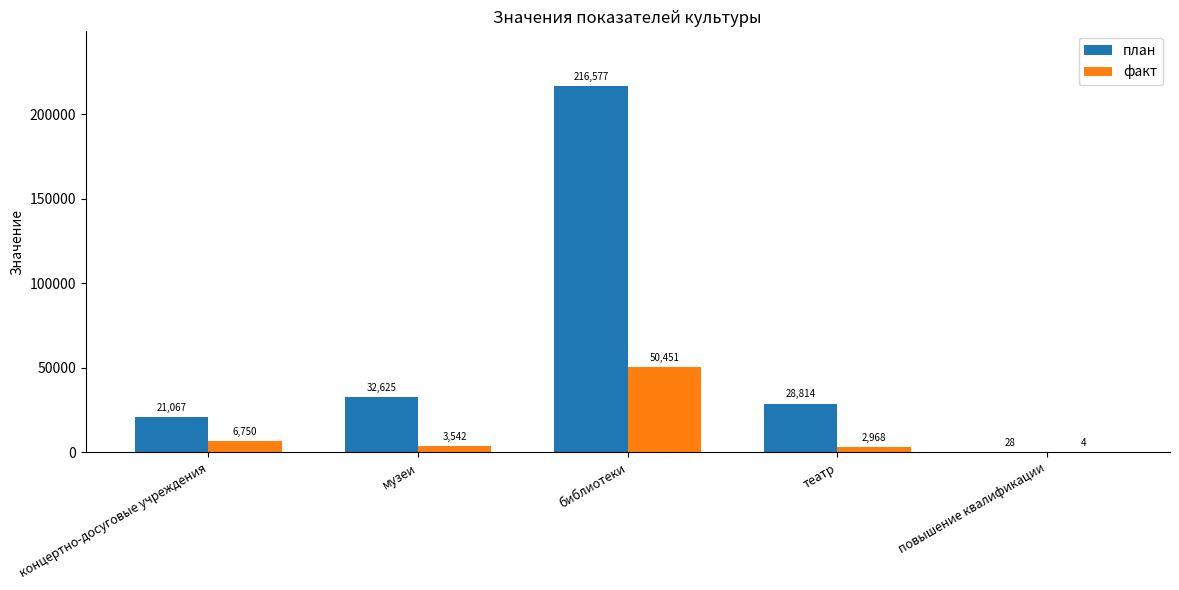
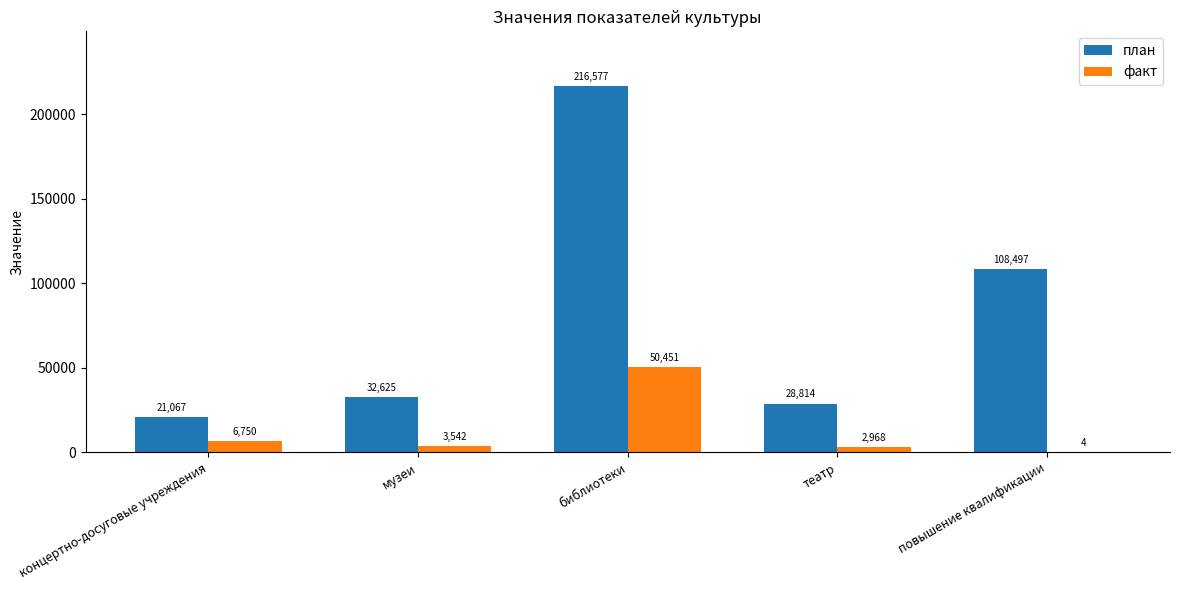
план, повышение квалификации: 28 -> 108,497
